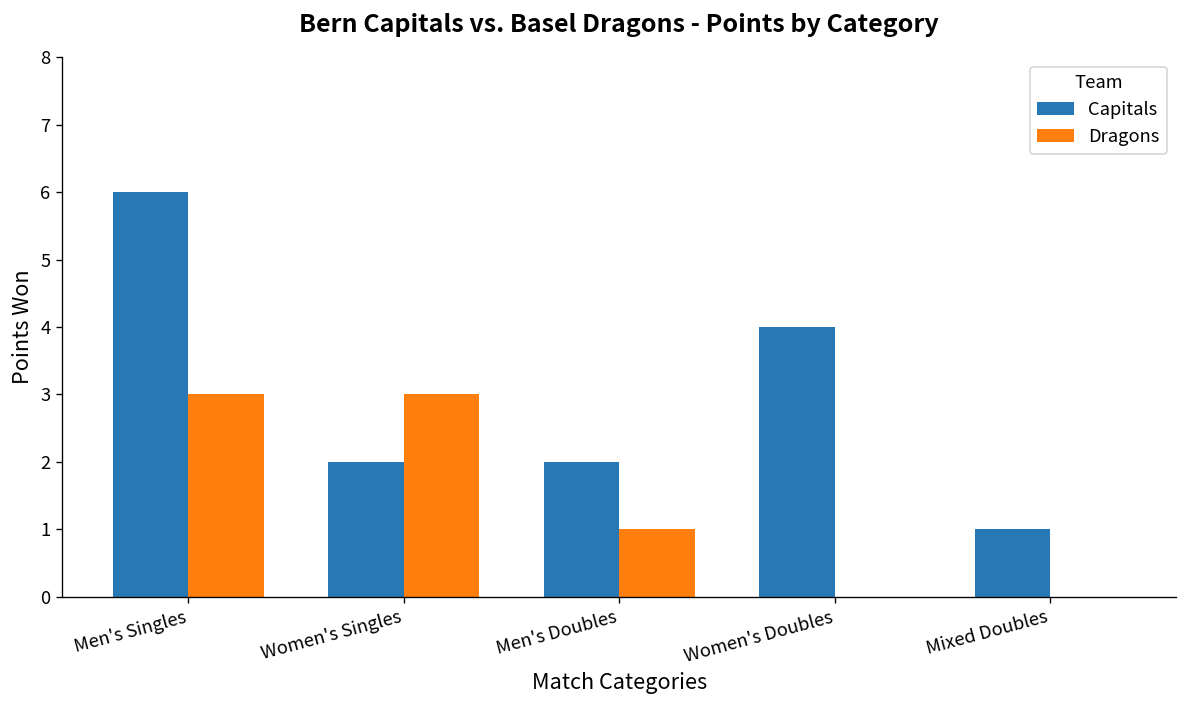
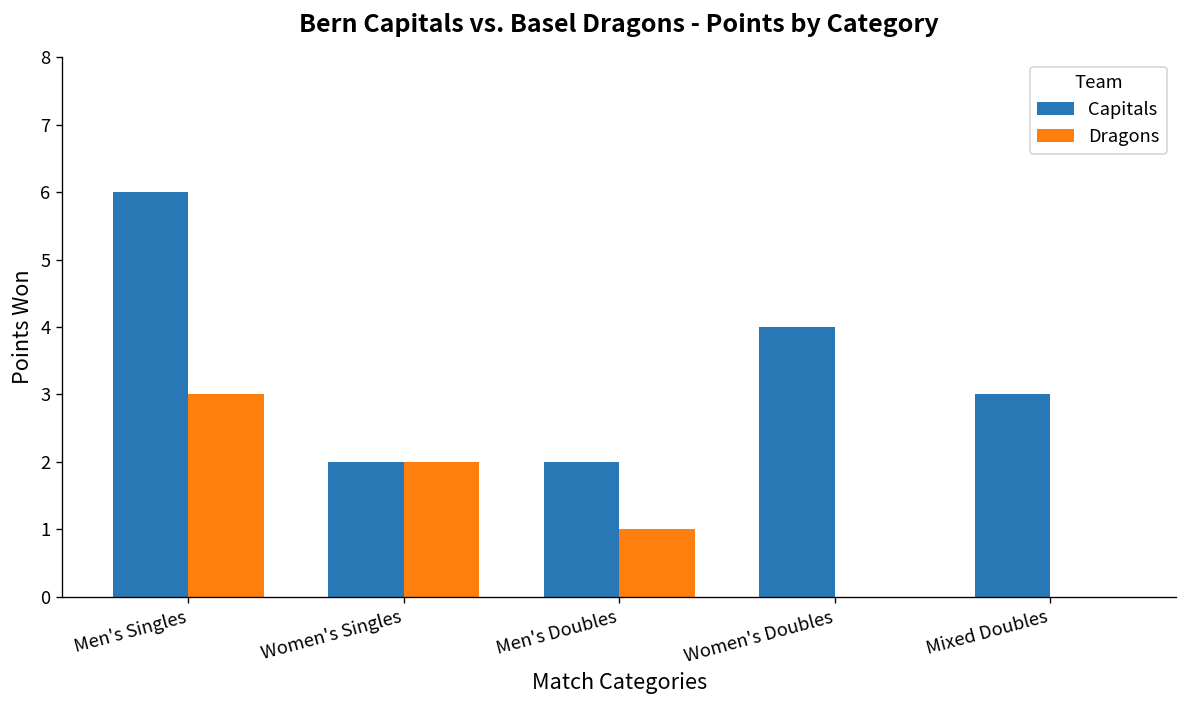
Dragons, Women's Singles: 3 -> 2
Capitals, Mixed Doubles: 1 -> 3
